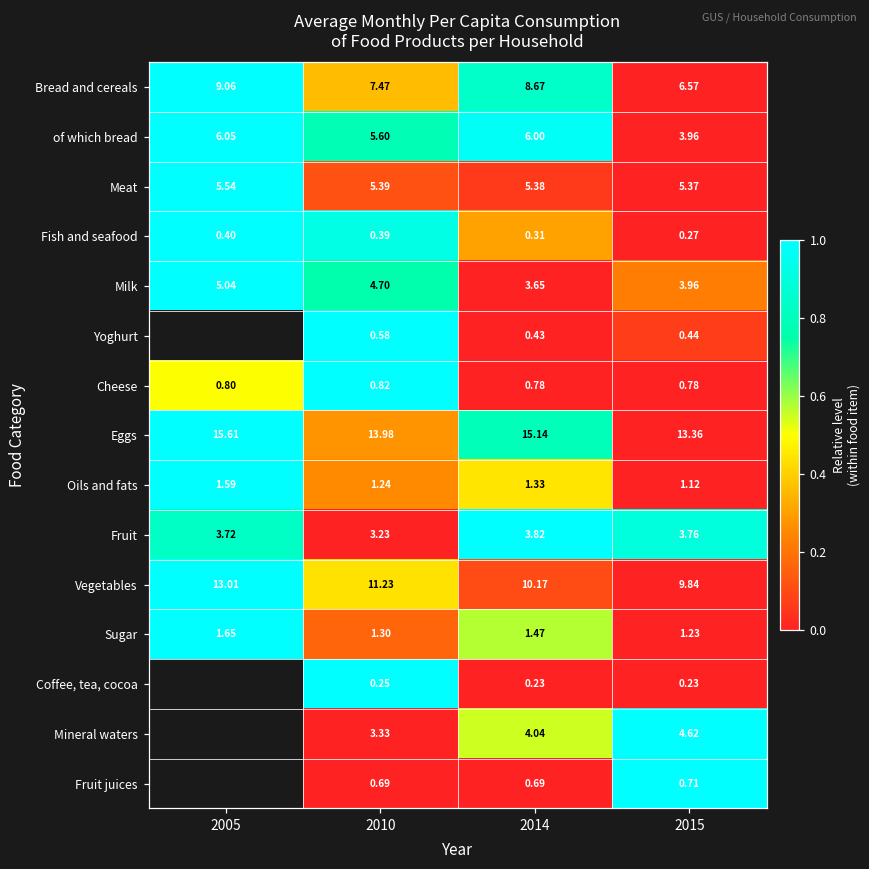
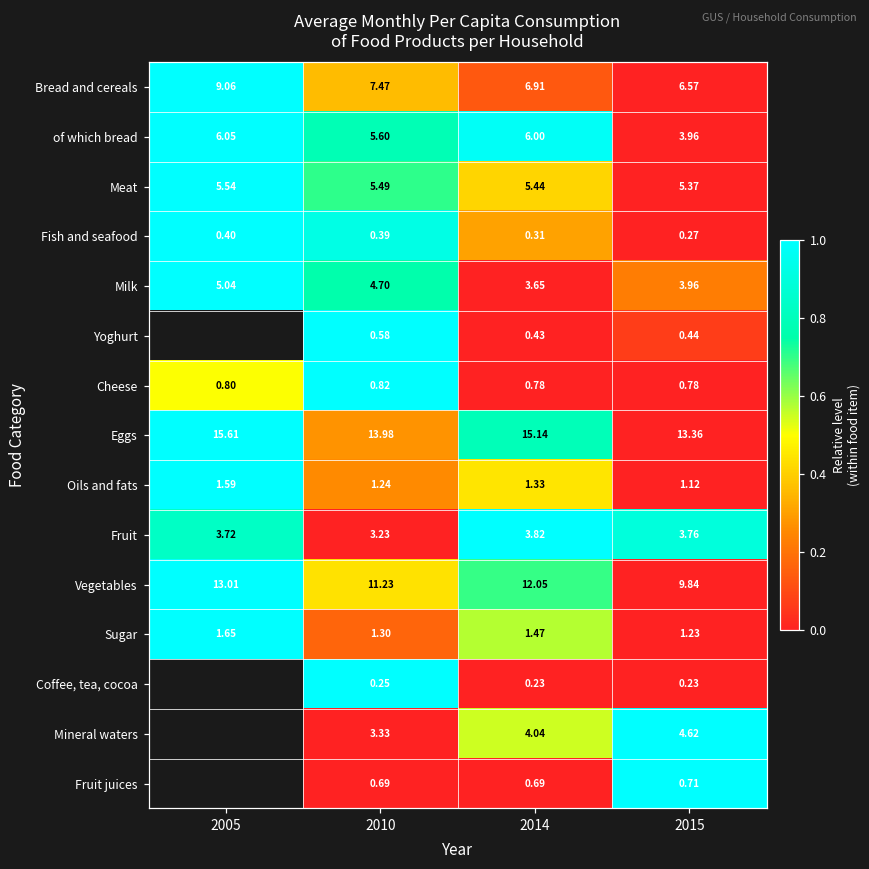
Bread and cereals, 2014: 8.67 -> 6.91
Meat, 2010: 5.39 -> 5.49
Meat, 2014: 5.38 -> 5.44
Vegetables, 2014: 10.17 -> 12.05
